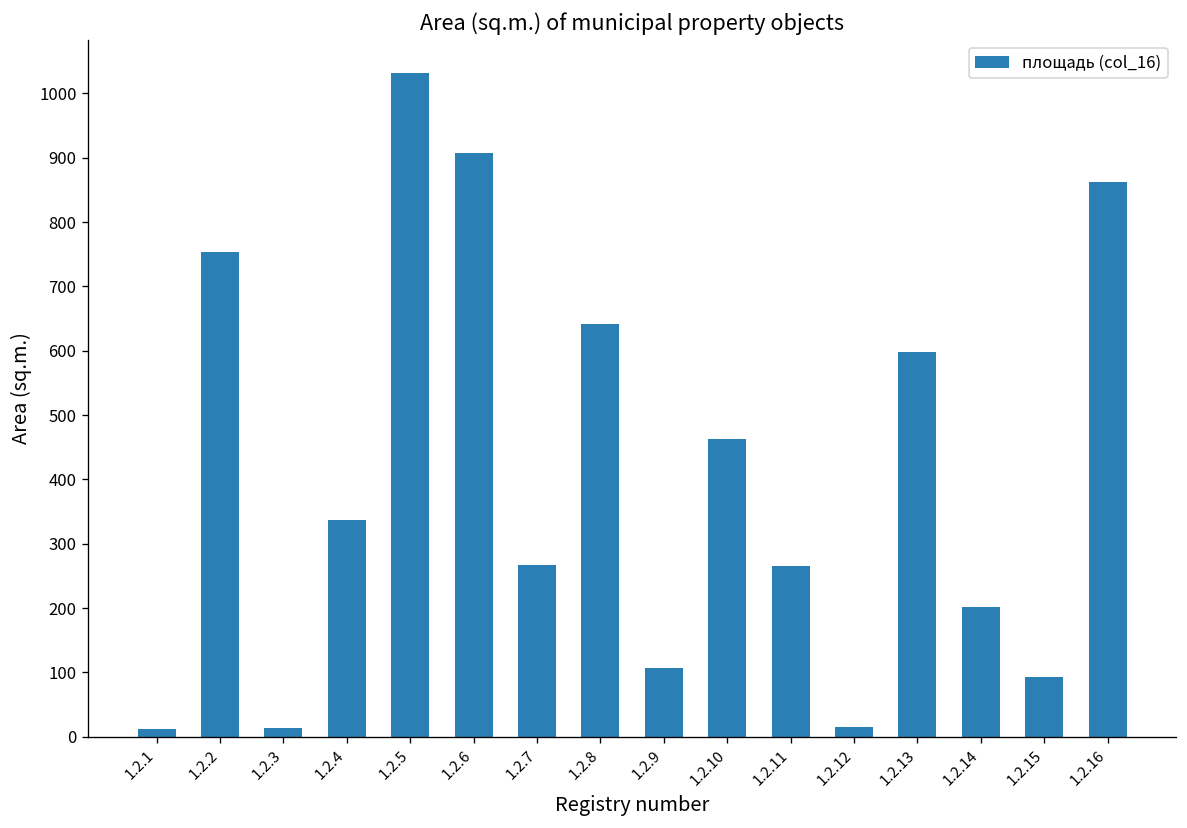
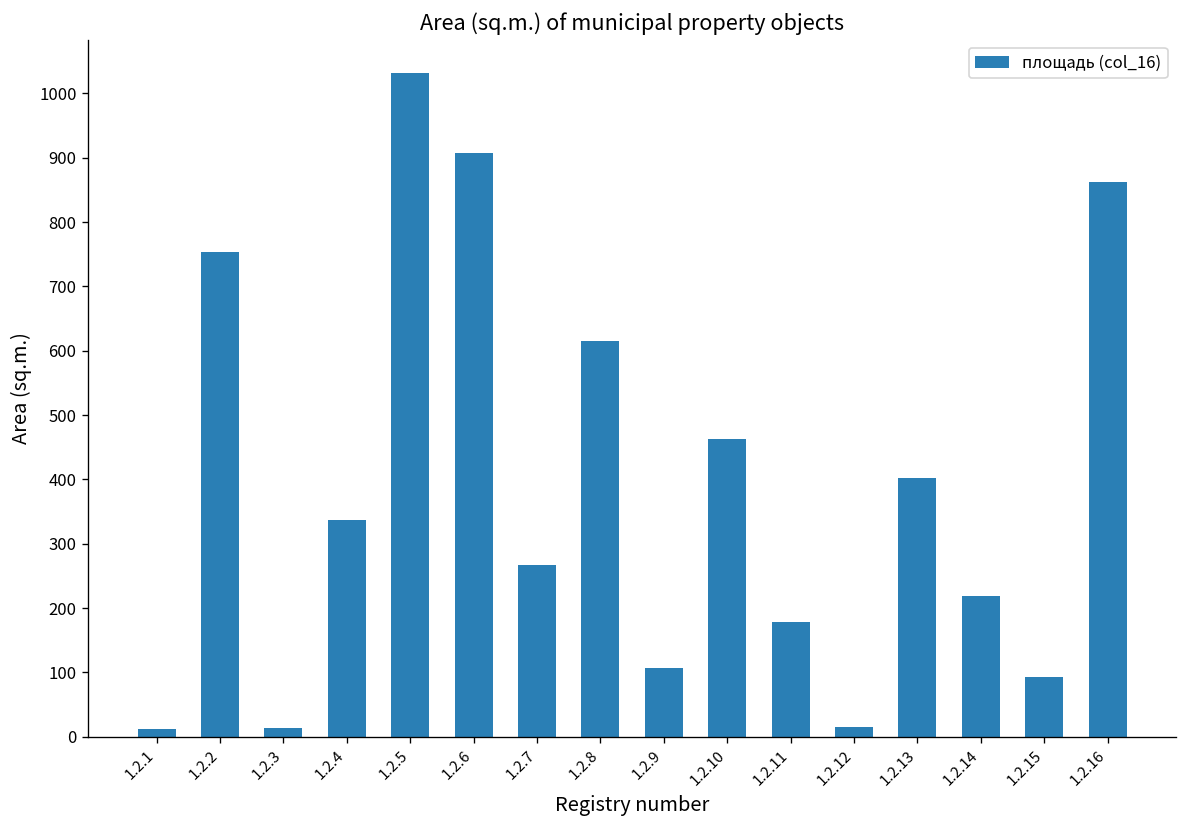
1.2.8: 640 -> 620
1.2.11: 270 -> 180
1.2.13: 600 -> 400
1.2.14: 200 -> 220
